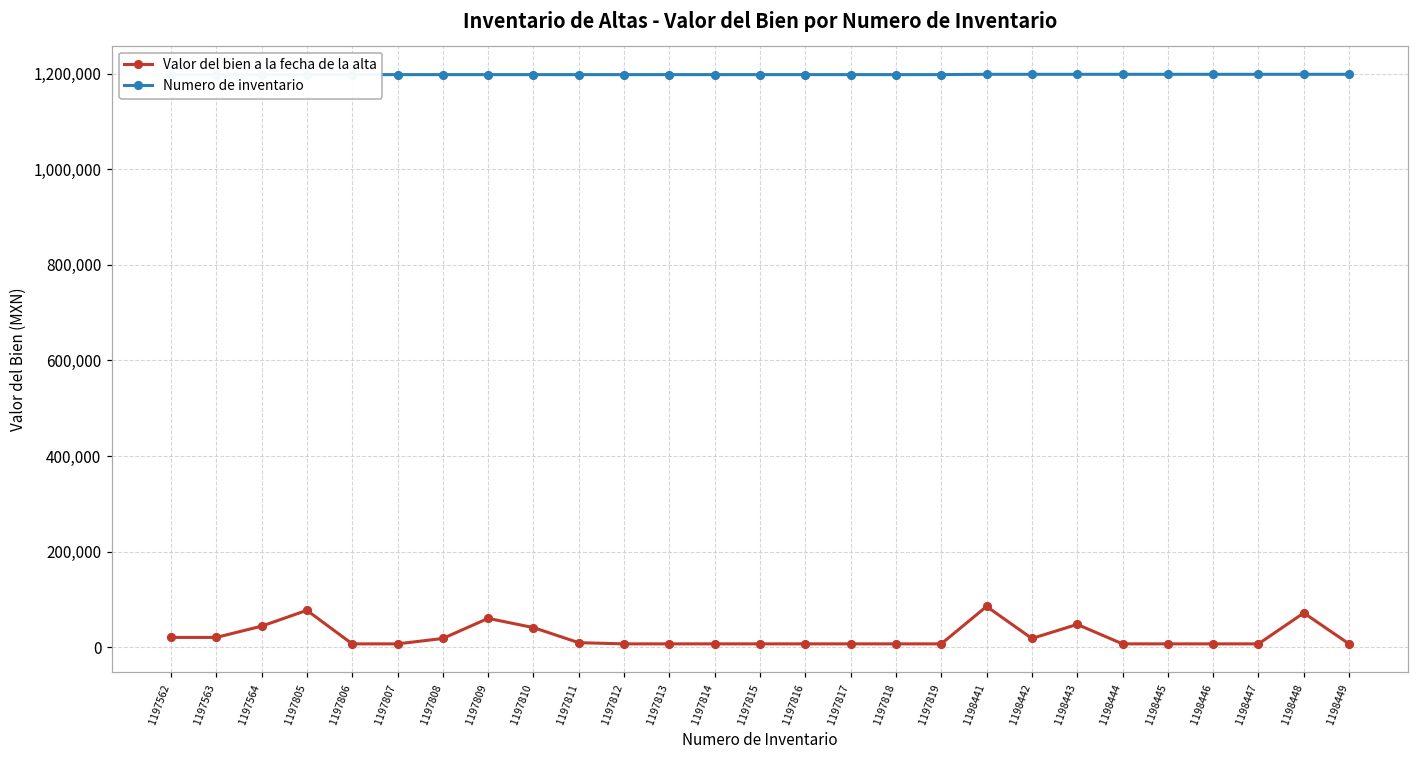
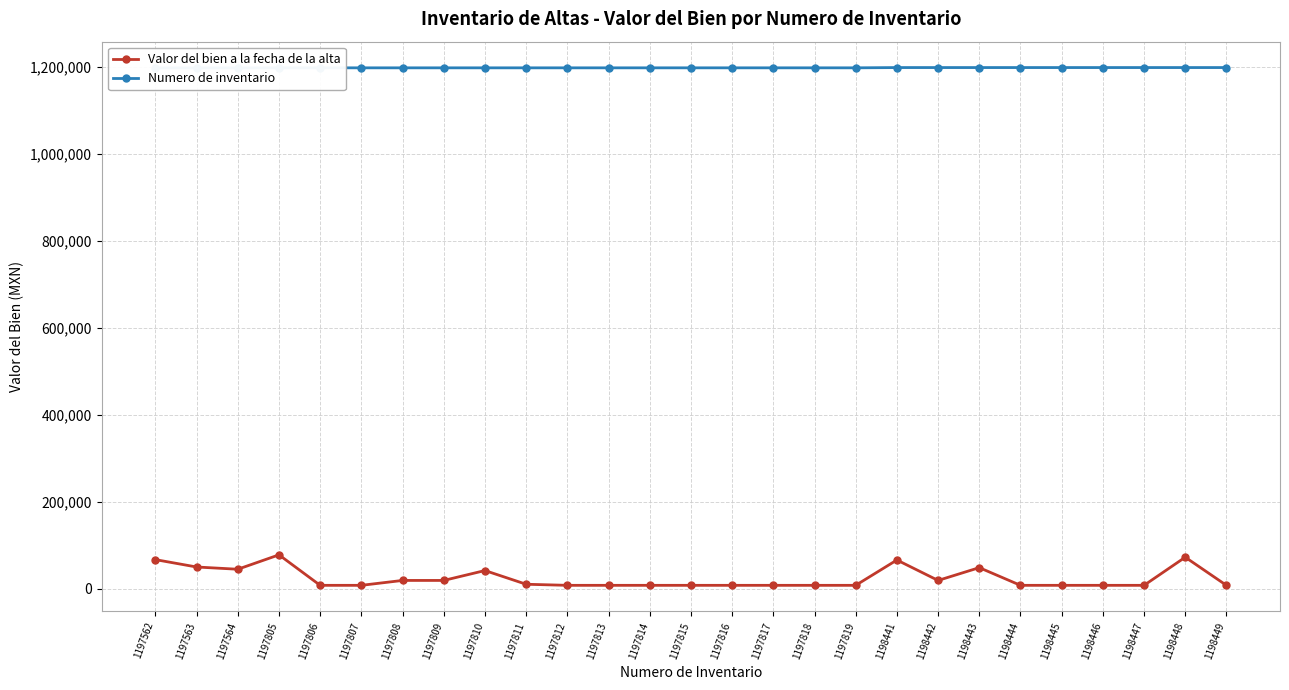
Valor del bien a la fecha de la alta, 1197562: 20,000 -> 70,000
Valor del bien a la fecha de la alta, 1197563: 20,000 -> 50,000
Valor del bien a la fecha de la alta, 1197809: 60,000 -> 20,000
Valor del bien a la fecha de la alta, 1198441: 90,000 -> 70,000
